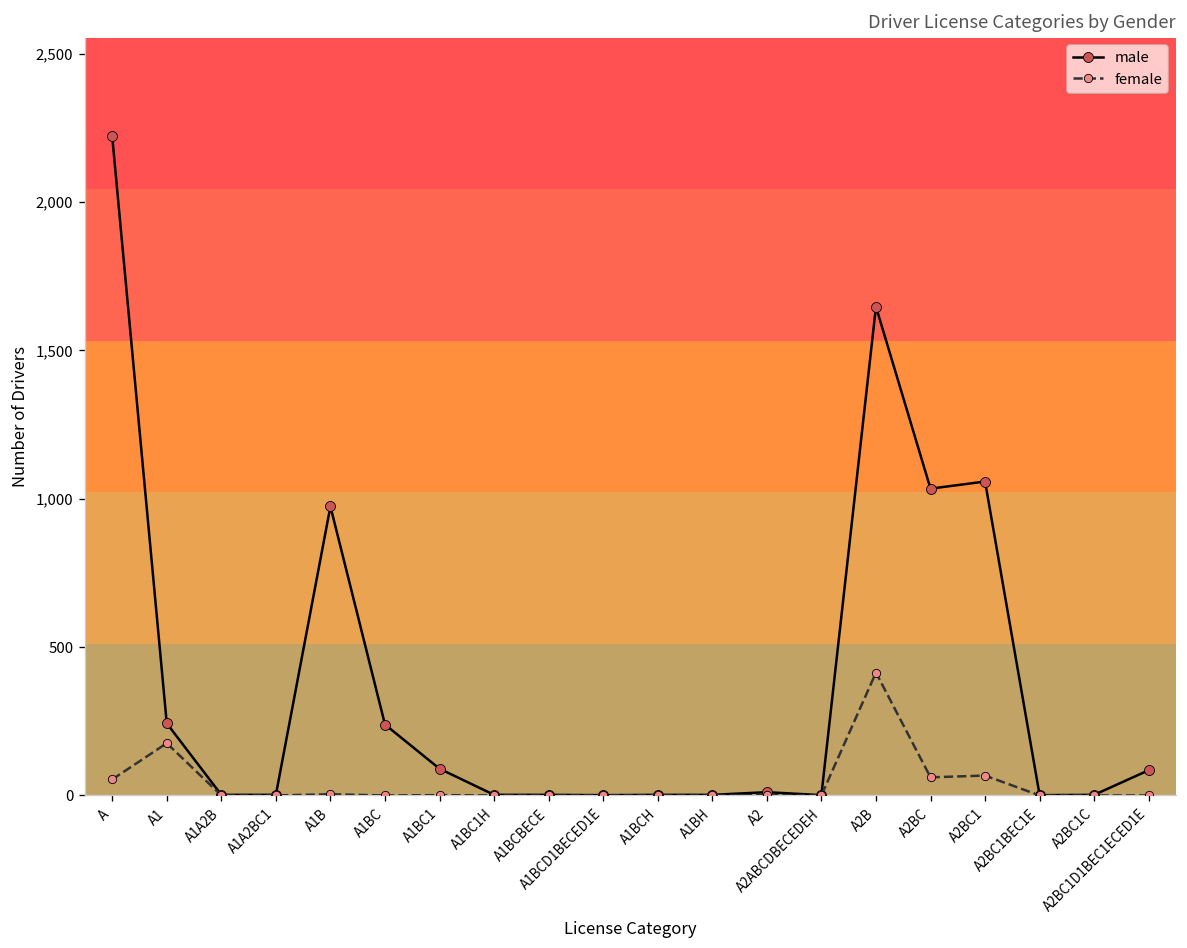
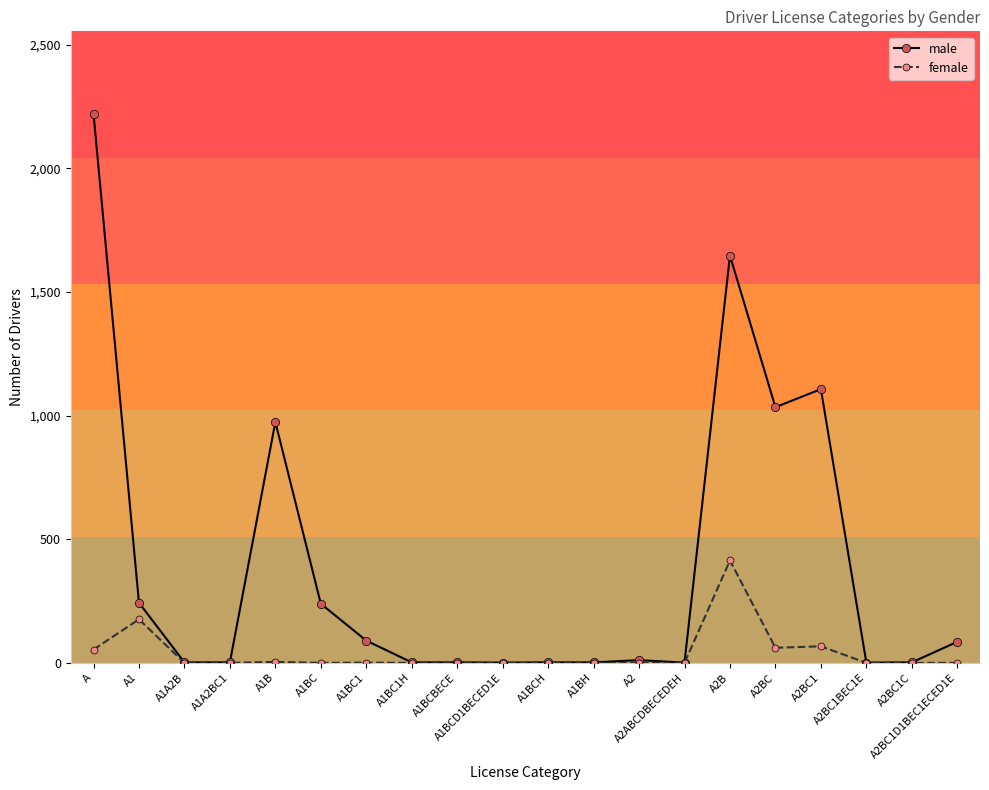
male, A2BC1: 1,060 -> 1,110
